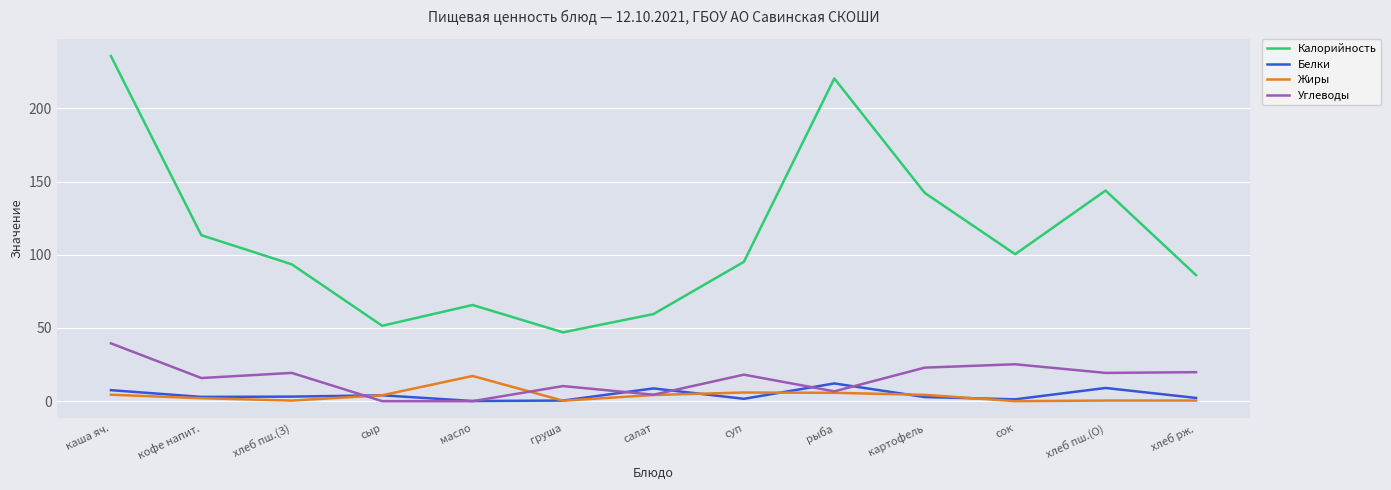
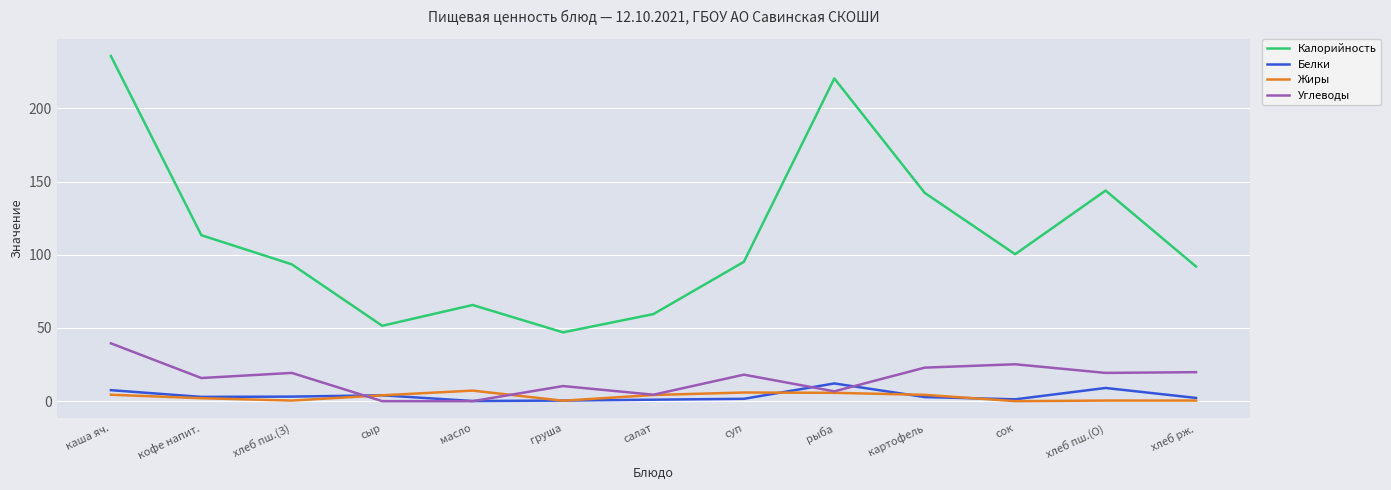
Жиры, масло: 17 -> 7
Белки, салат: 9 -> 1
Калорийность, хлеб рж.: 86 -> 92
